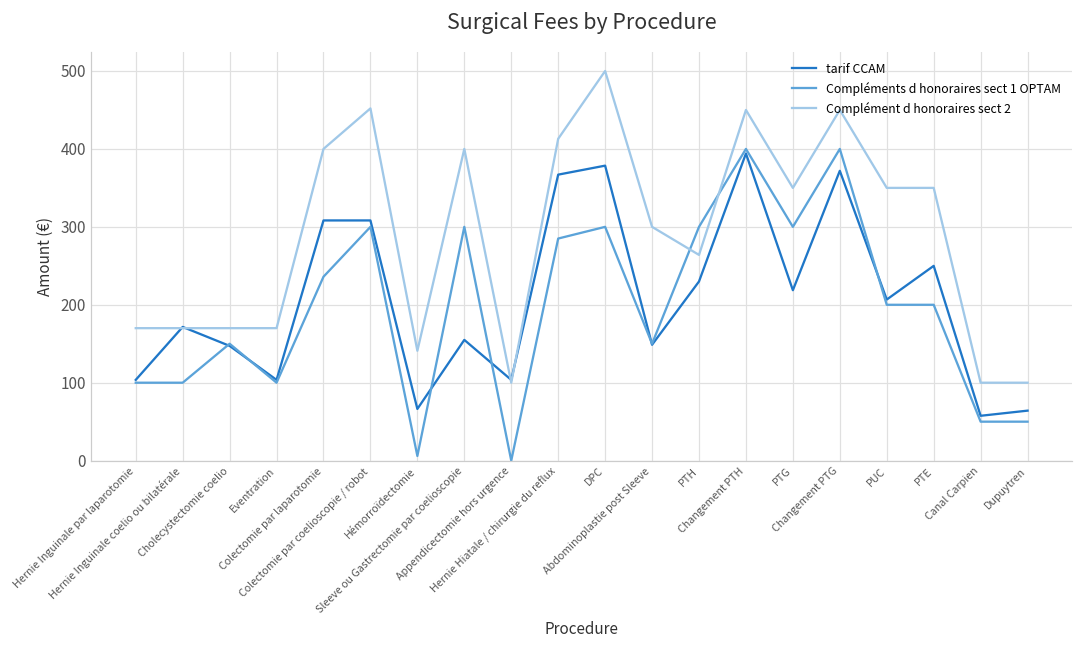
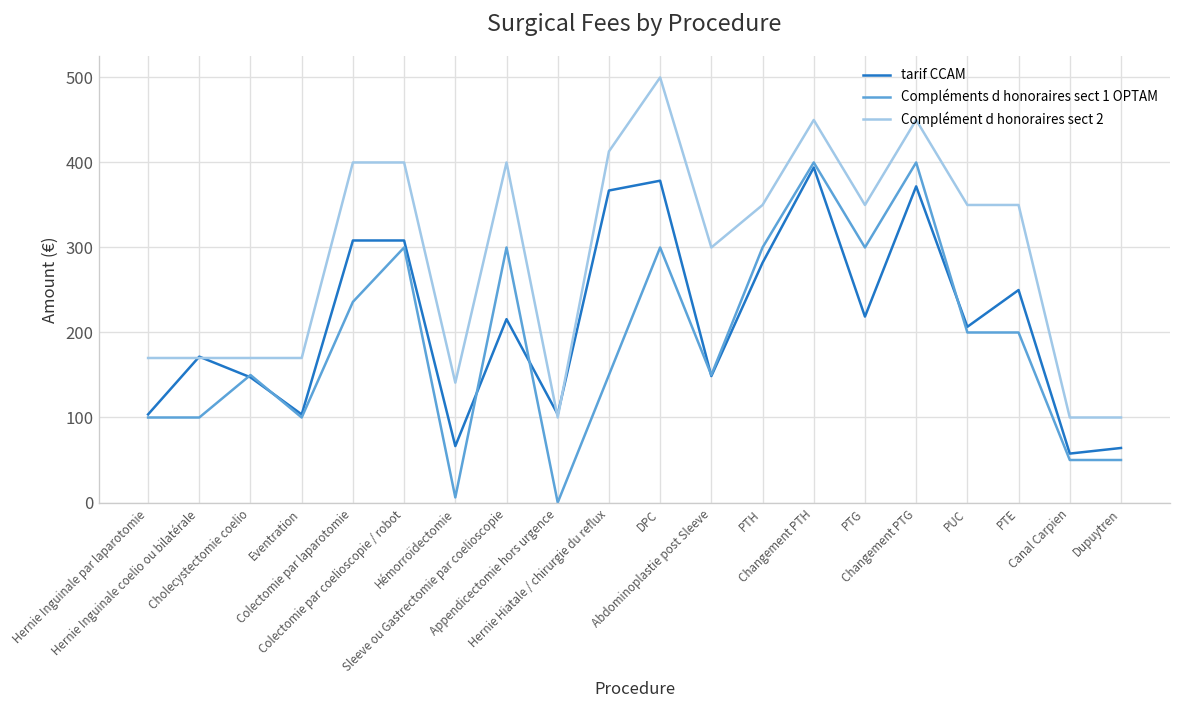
Complément d honoraires sect 2, Colectomie par coelioscopie / robot: 450 -> 400
tarif CCAM, Sleeve ou Gastrectomie par coelioscopie: 150 -> 220
Compléments d honoraires sect 1 OPTAM, Hernie Hiatale / chirurgie du reflux: 290 -> 150
tarif CCAM, PTH: 230 -> 280
Complément d honoraires sect 2, PTH: 260 -> 350
